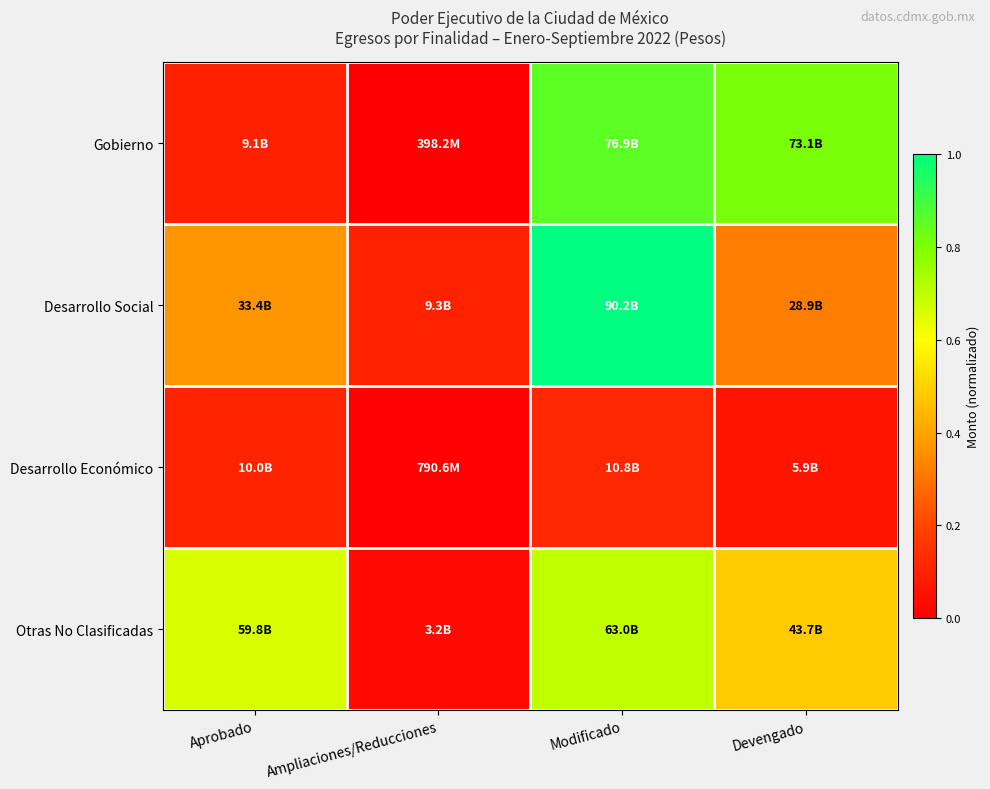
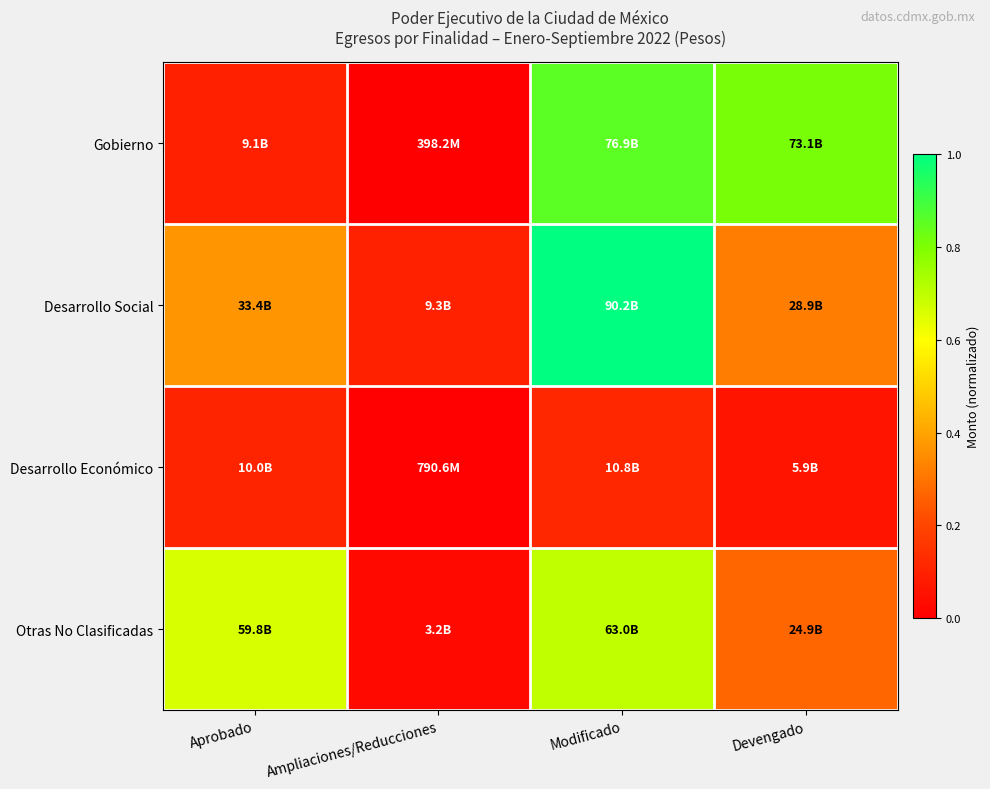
Otras No Clasificadas, Devengado: 43.7B -> 24.9B
